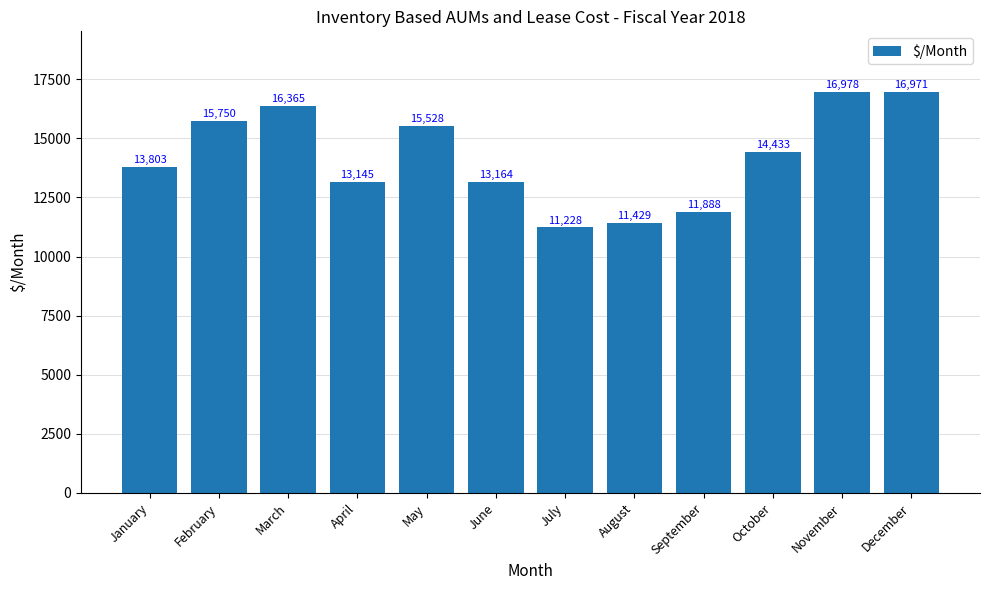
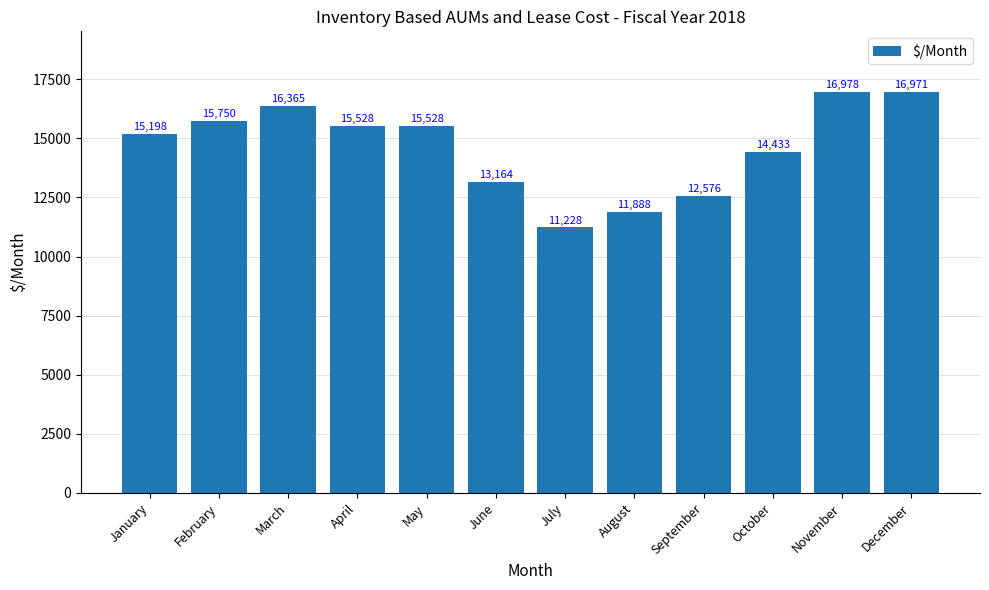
January: 13,803 -> 15,198
April: 13,145 -> 15,528
August: 11,429 -> 11,888
September: 11,888 -> 12,576
